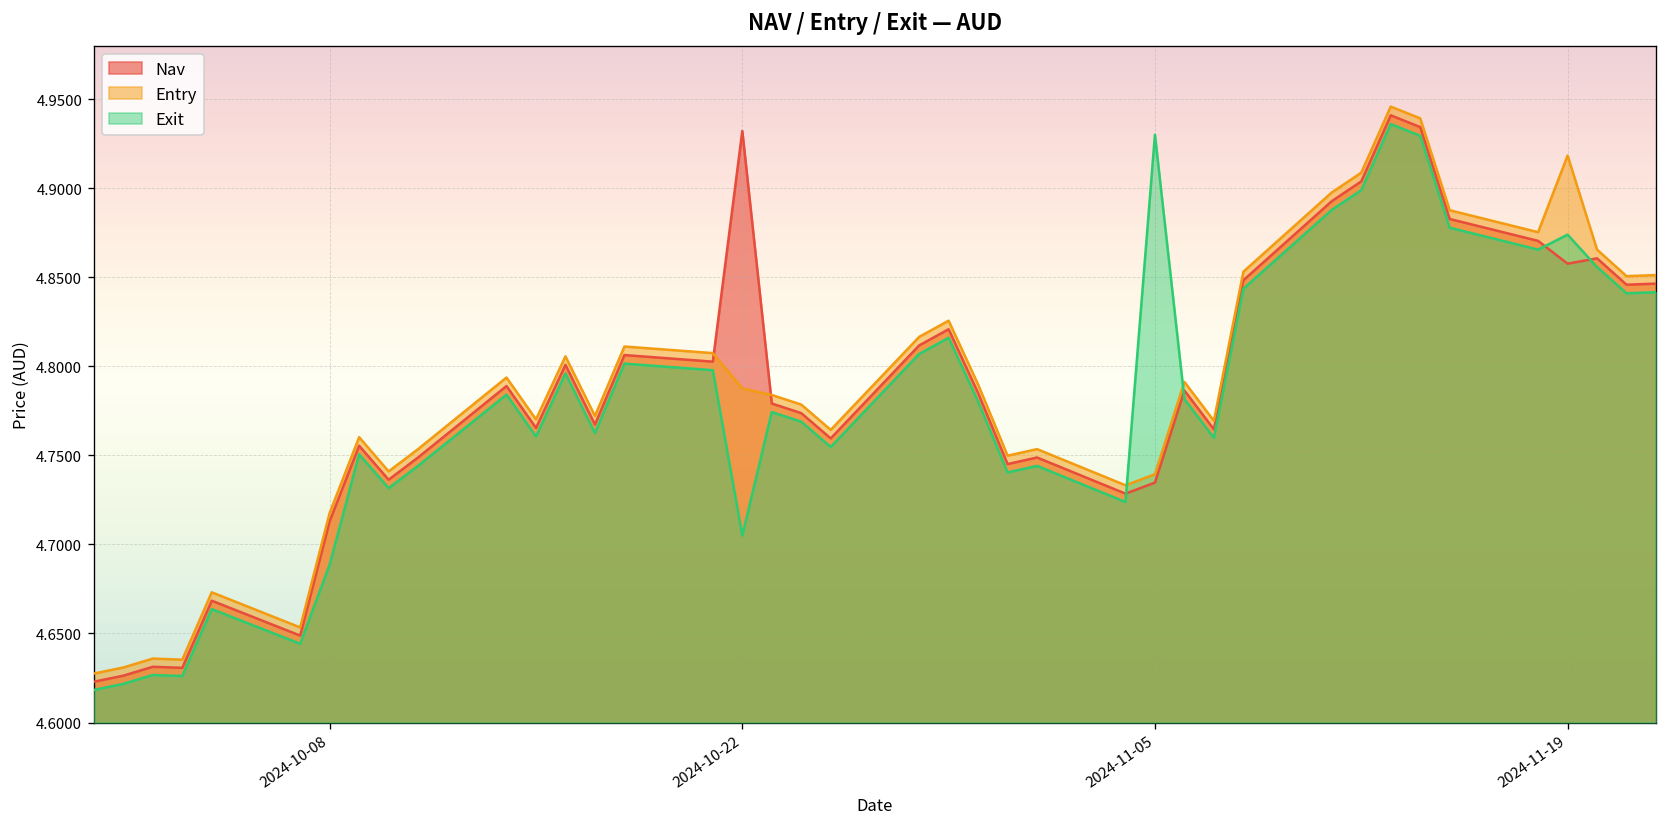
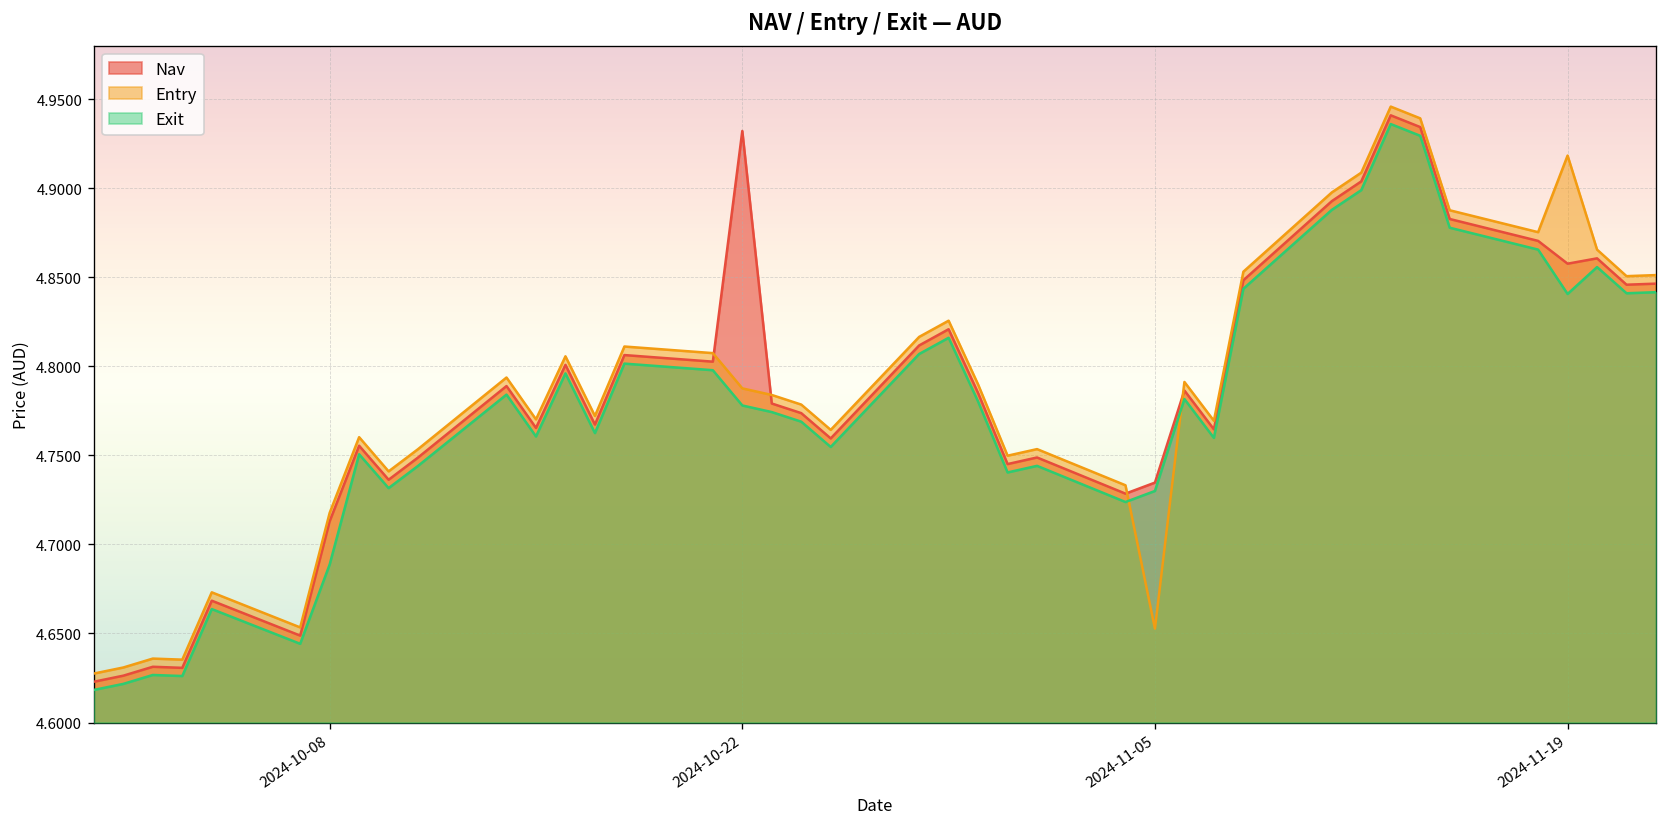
Exit, 2024-10-22: 4.705 -> 4.778
Entry, 2024-11-05: 4.739 -> 4.653
Exit, 2024-11-05: 4.93 -> 4.73
Exit, 2024-11-19: 4.874 -> 4.841
